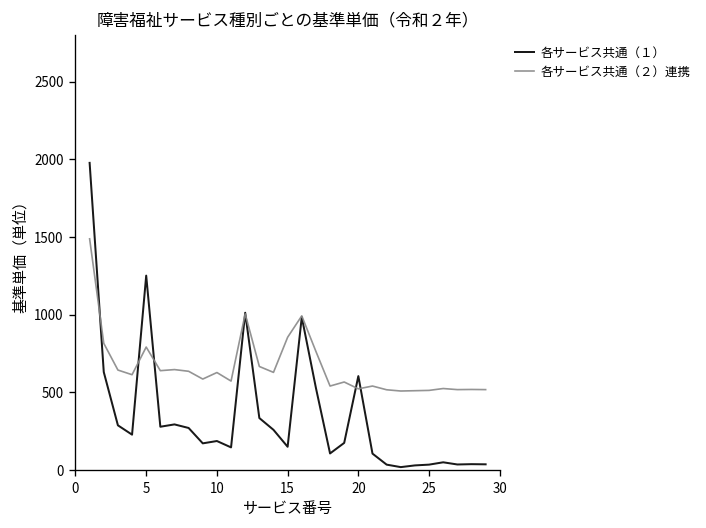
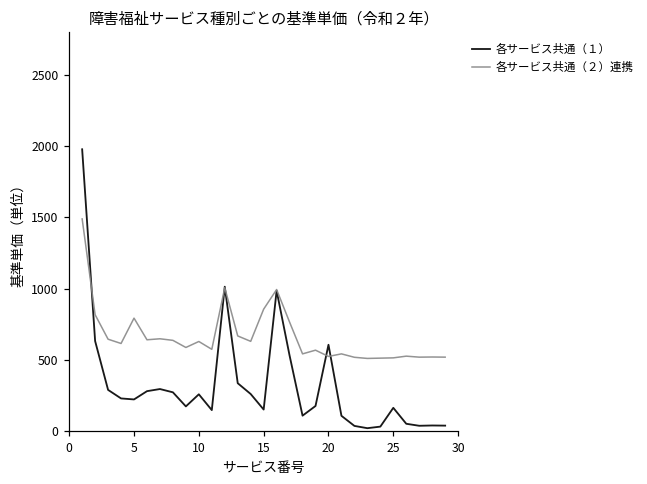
各サービス共通（１）, 5: 1250 -> 220
各サービス共通（１）, 10: 190 -> 260
各サービス共通（１）, 25: 40 -> 160
